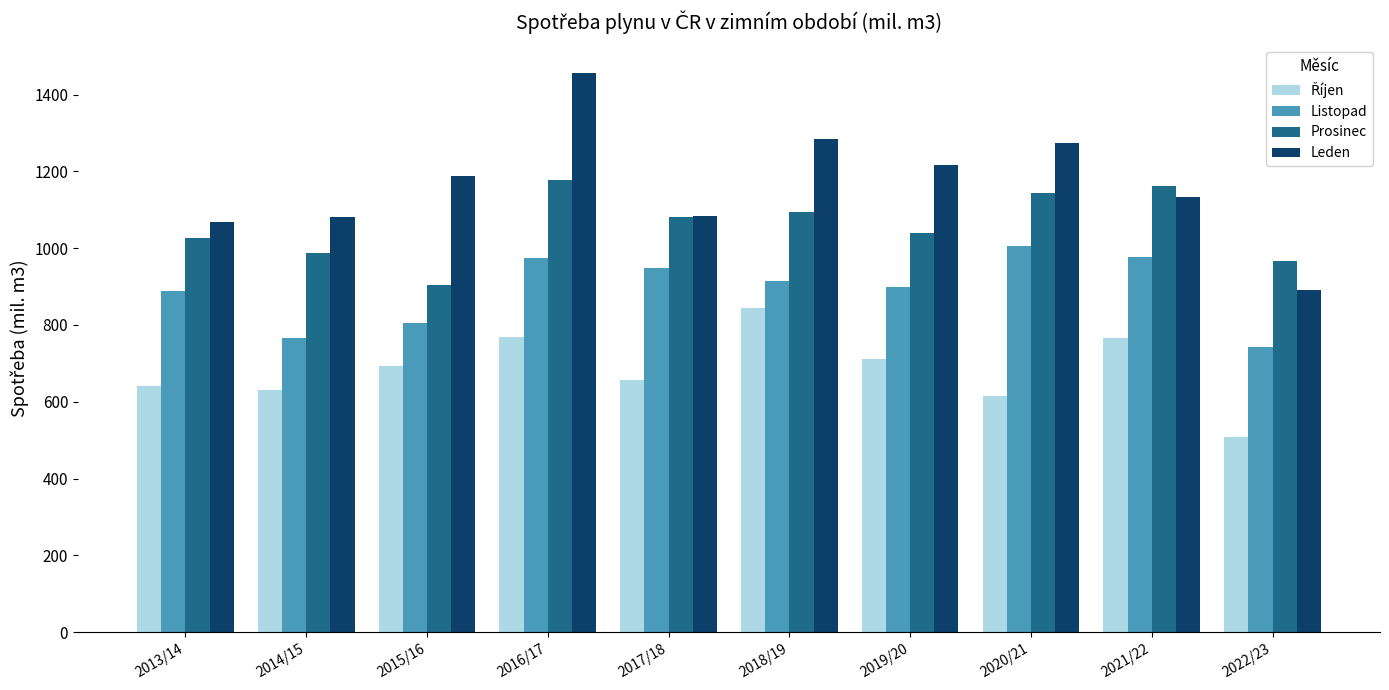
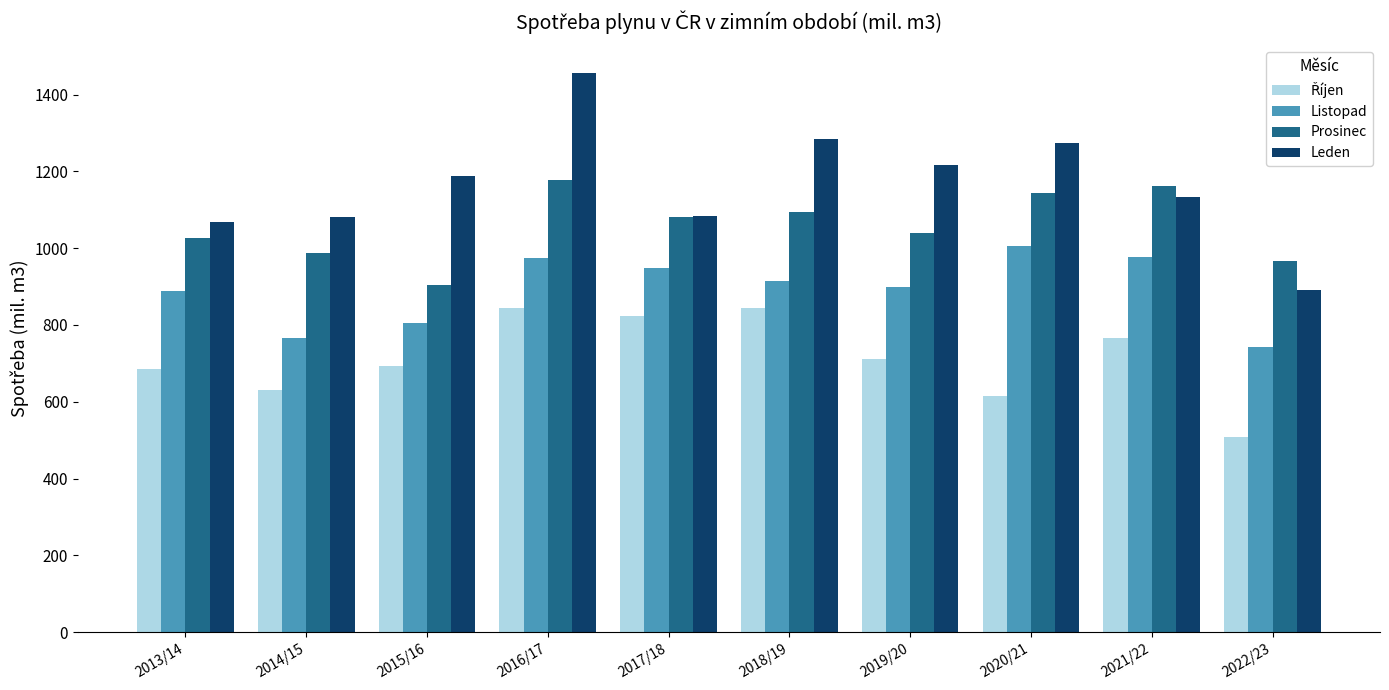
Říjen, 2013/14: 640 -> 680
Říjen, 2016/17: 770 -> 840
Říjen, 2017/18: 660 -> 820
